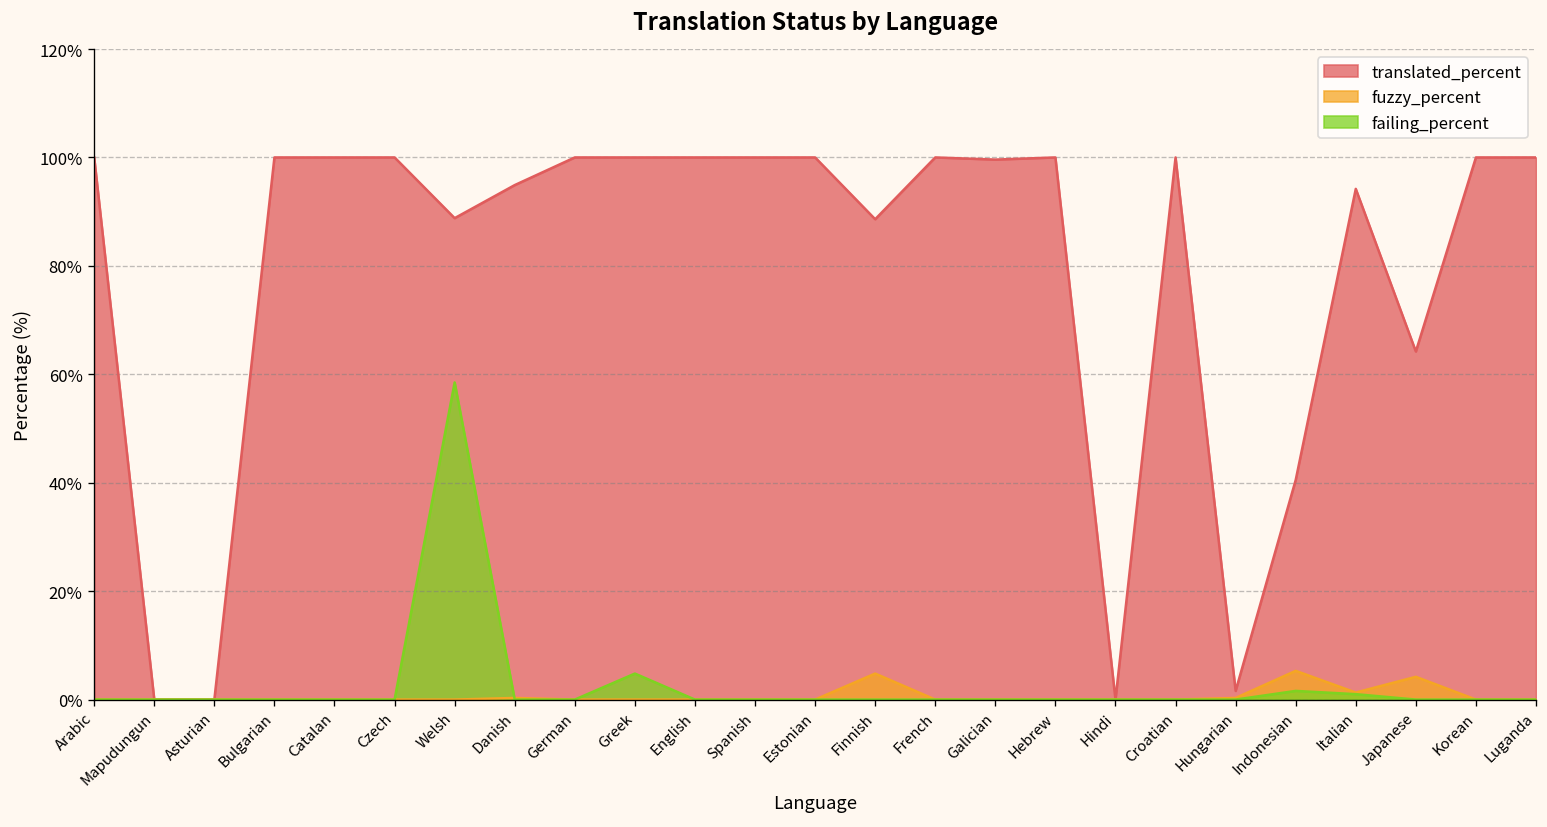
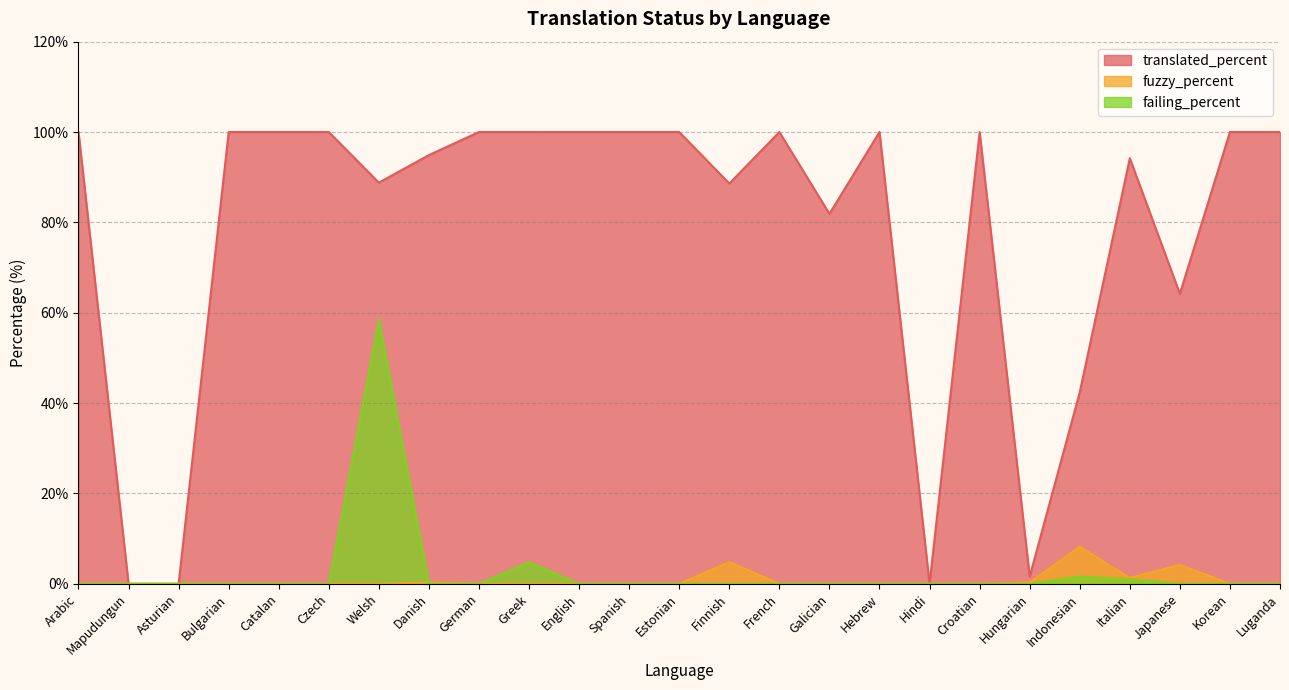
translated_percent, Galician: 100% -> 82%
translated_percent, Indonesian: 41% -> 42%
fuzzy_percent, Indonesian: 5% -> 8%
